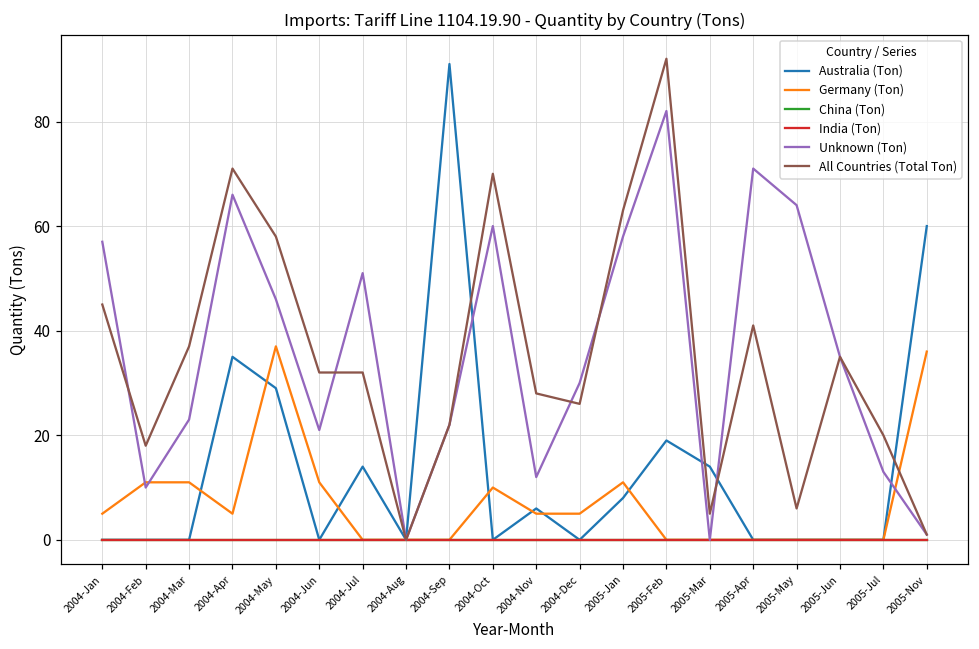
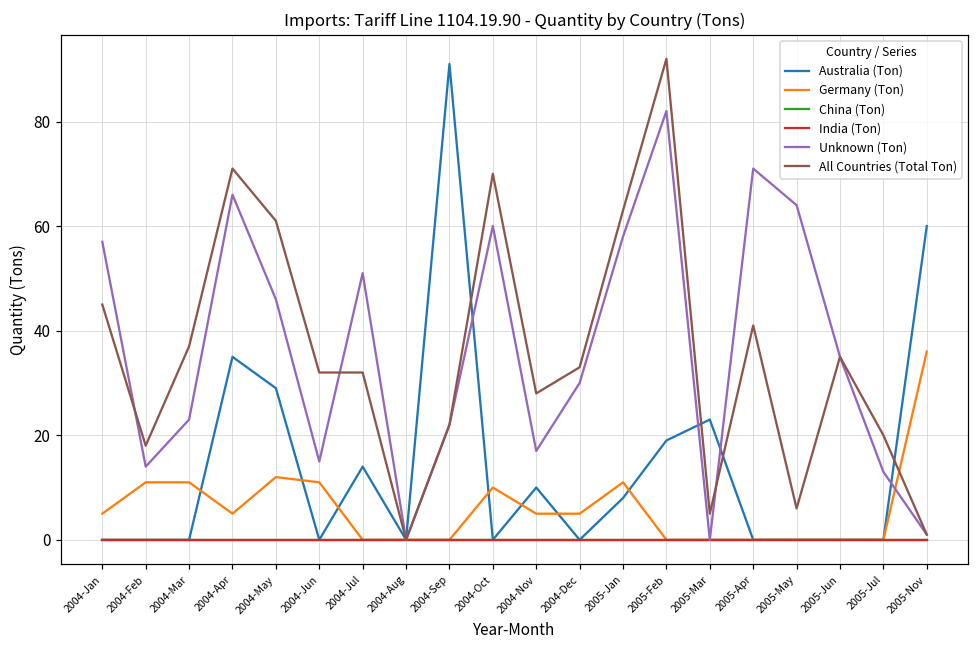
Unknown (Ton), 2004-Feb: 10 -> 14
Germany (Ton), 2004-May: 37 -> 12
All Countries (Total Ton), 2004-May: 58 -> 61
Unknown (Ton), 2004-Jun: 21 -> 15
Australia (Ton), 2004-Nov: 6 -> 10
Unknown (Ton), 2004-Nov: 12 -> 17
All Countries (Total Ton), 2004-Dec: 26 -> 33
Australia (Ton), 2005-Mar: 14 -> 23
